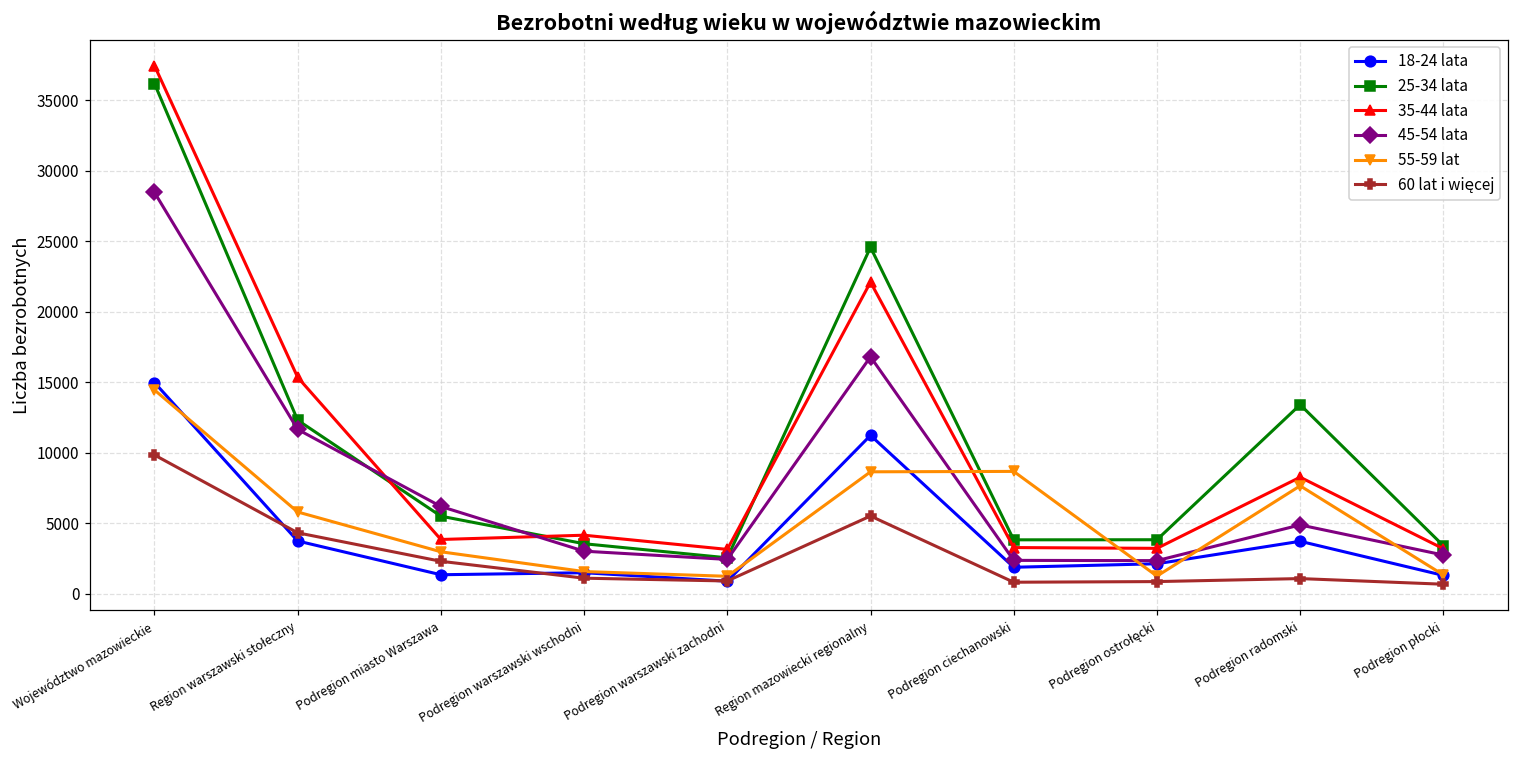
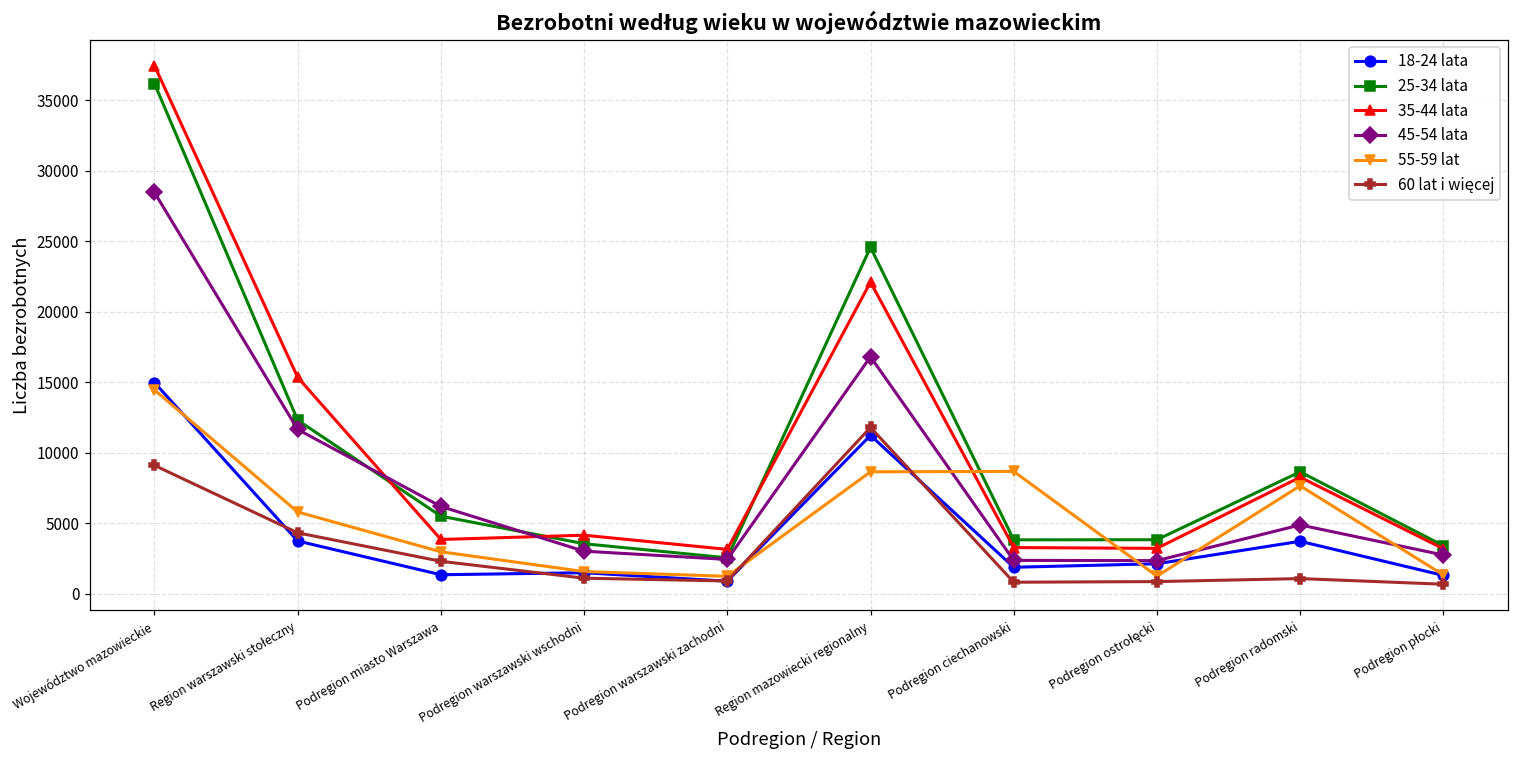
60 lat i więcej, Województwo mazowieckie: 9800 -> 9100
60 lat i więcej, Region mazowiecki regionalny: 5500 -> 11800
25-34 lata, Podregion radomski: 13400 -> 8600
